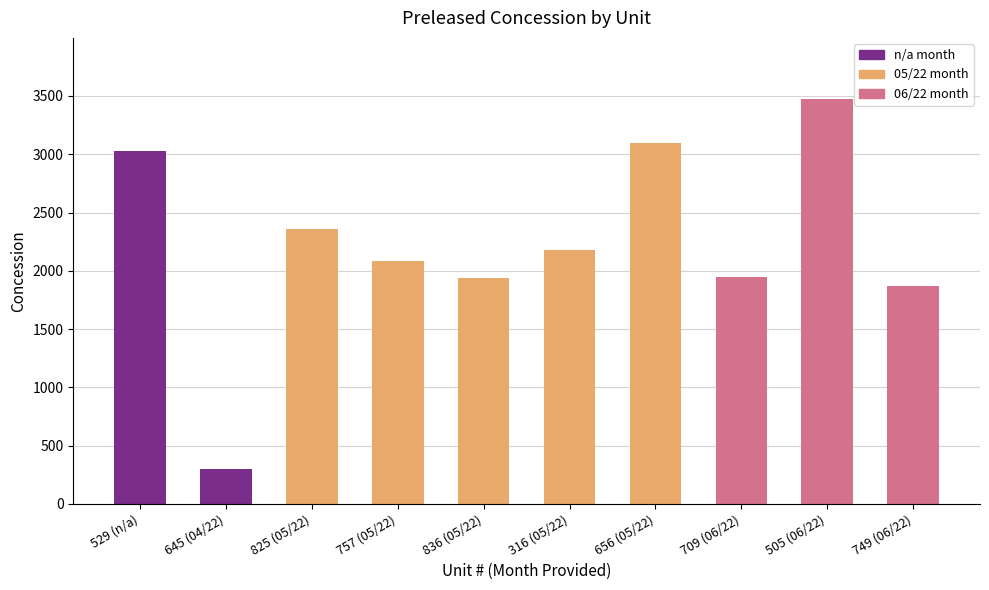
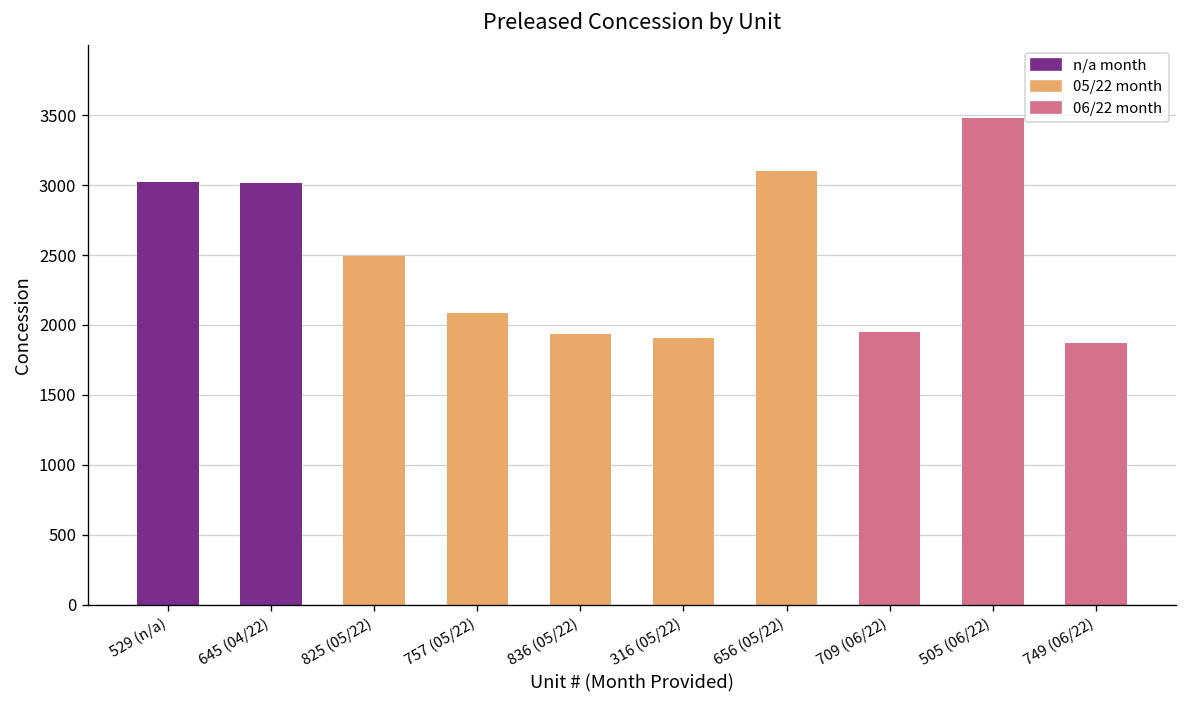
645 (04/22): 300 -> 3020
825 (05/22): 2360 -> 2500
316 (05/22): 2180 -> 1910
